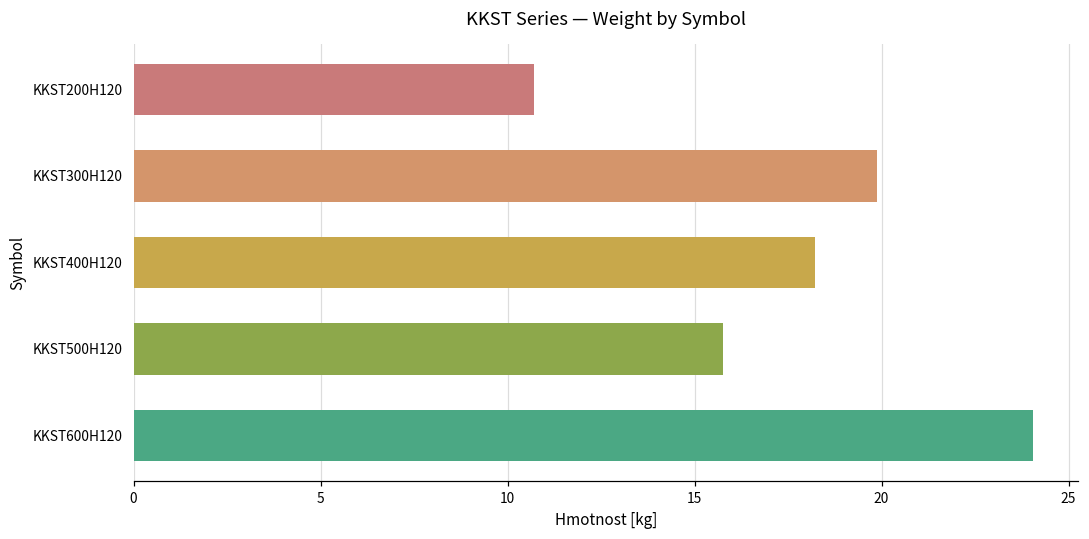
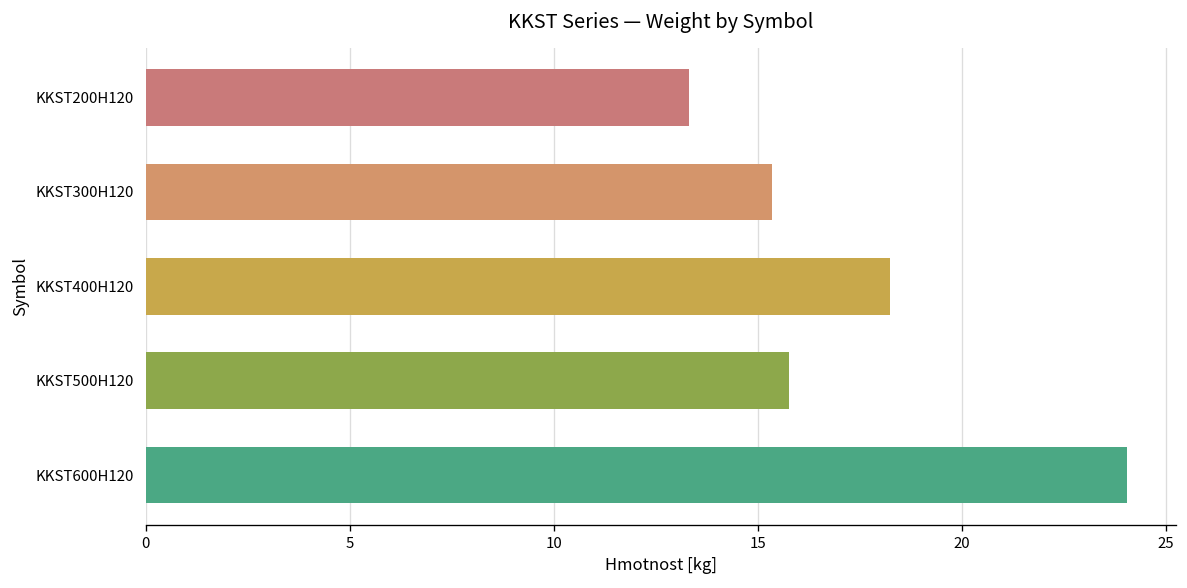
KKST200H120: 10.7 -> 13.3
KKST300H120: 19.9 -> 15.4
